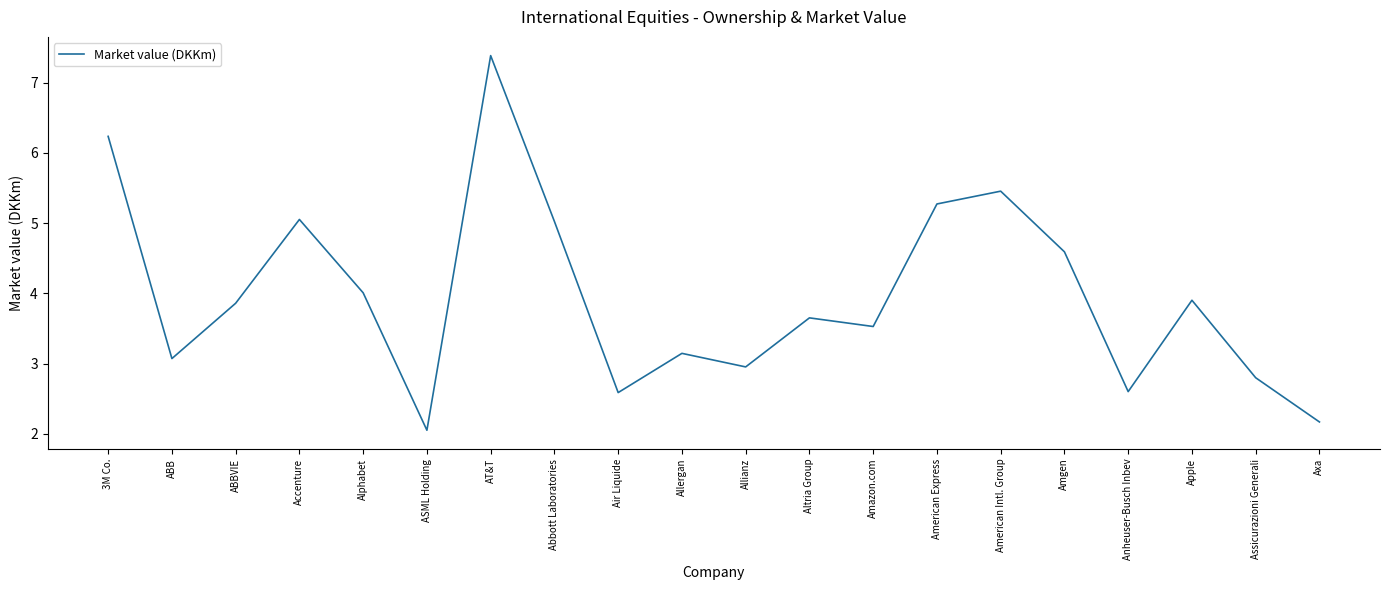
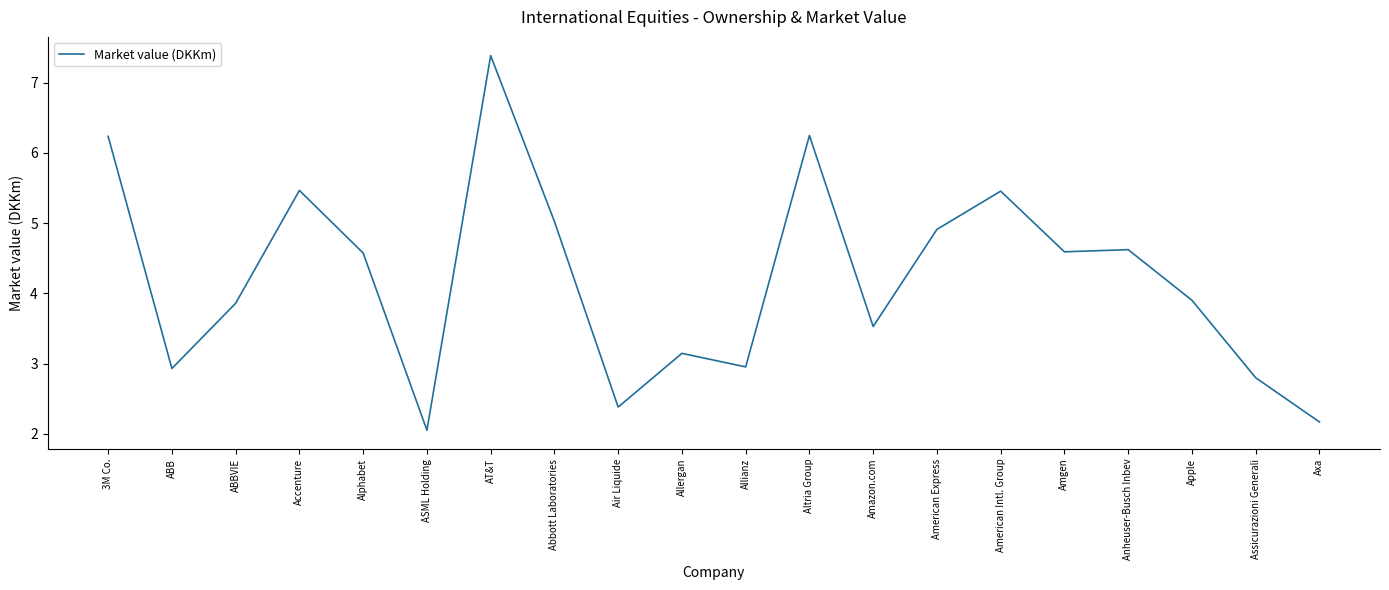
ABB: 3.1 -> 2.9
Accenture: 5.1 -> 5.5
Alphabet: 4.0 -> 4.6
Air Liquide: 2.6 -> 2.4
Altria Group: 3.7 -> 6.2
American Express: 5.3 -> 4.9
Anheuser-Busch Inbev: 2.6 -> 4.6
